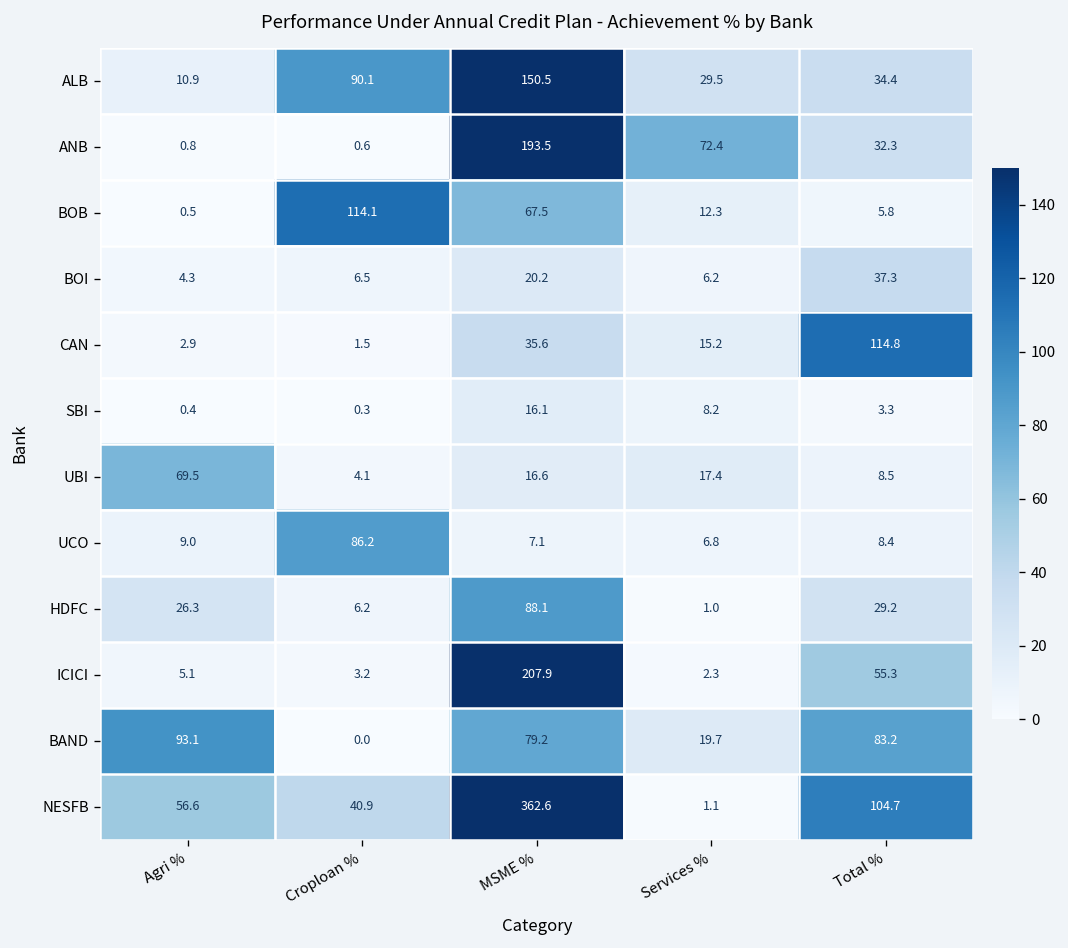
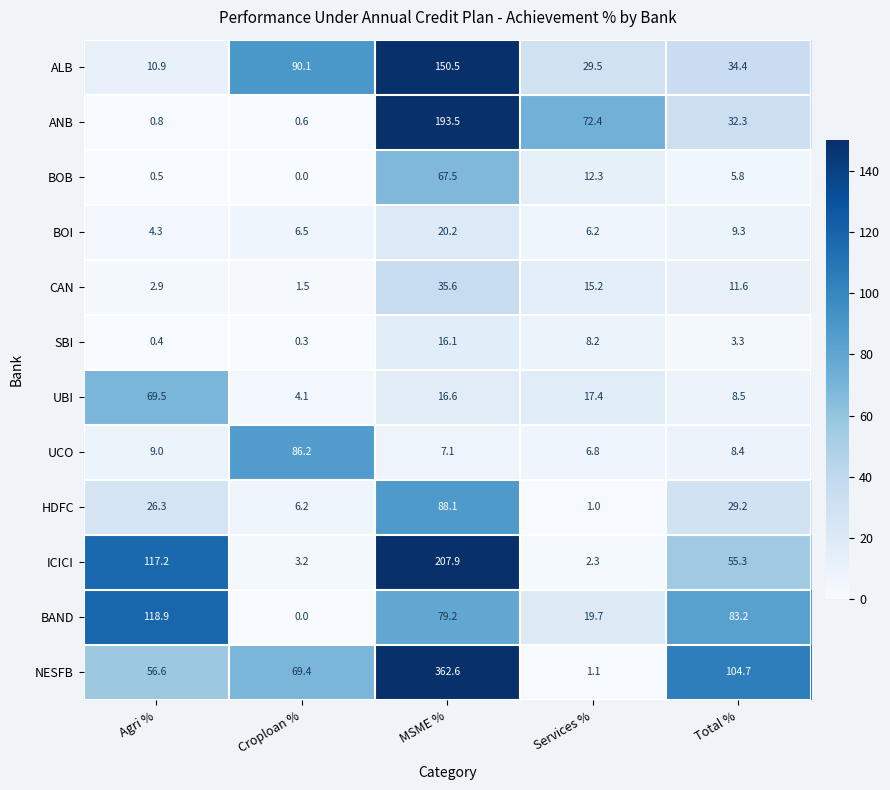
BOB, Croploan %: 114.1 -> 0.0
BOI, Total %: 37.3 -> 9.3
CAN, Total %: 114.8 -> 11.6
ICICI, Agri %: 5.1 -> 117.2
BAND, Agri %: 93.1 -> 118.9
NESFB, Croploan %: 40.9 -> 69.4
